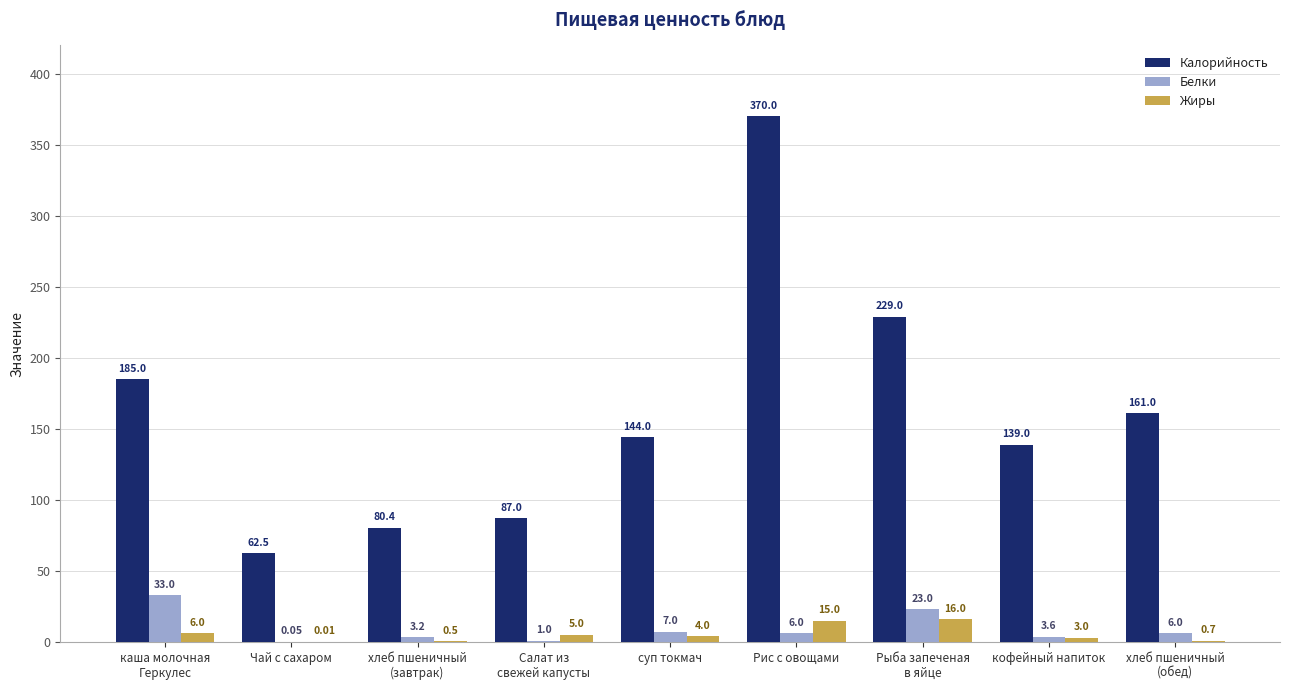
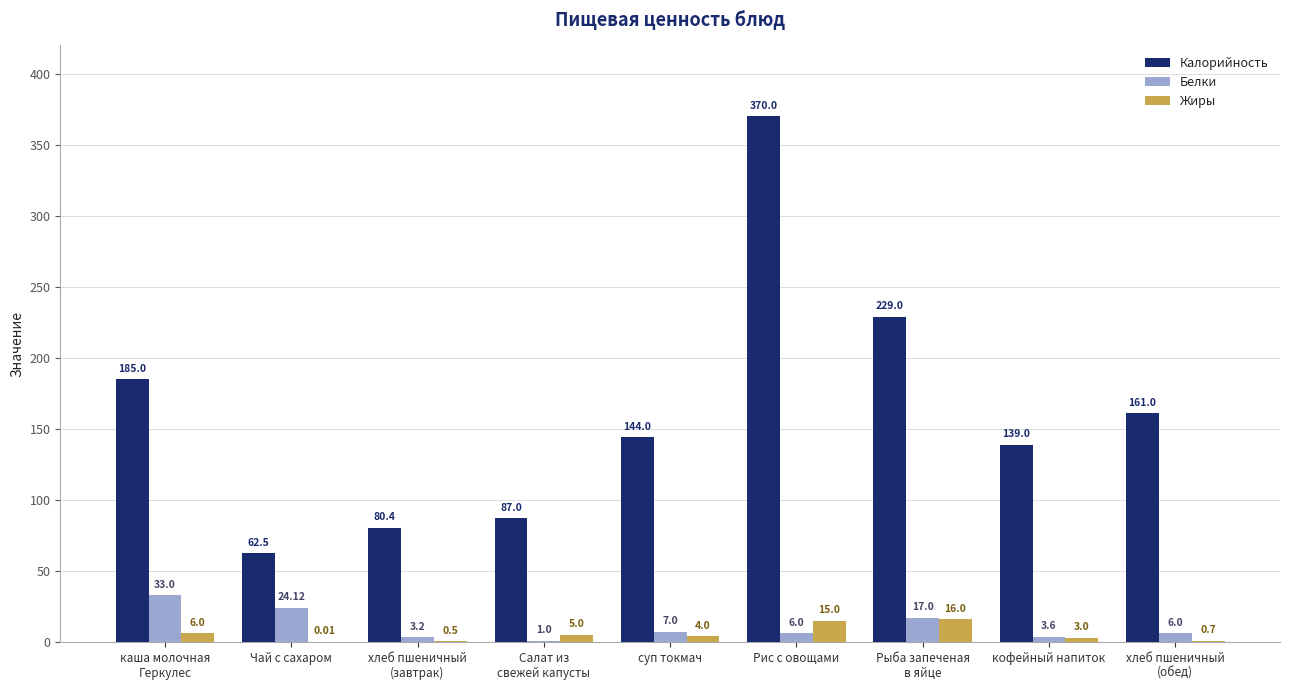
Белки, Чай с сахаром: 0.05 -> 24.12
Белки, Рыба запеченая в яйце: 23.0 -> 17.0
